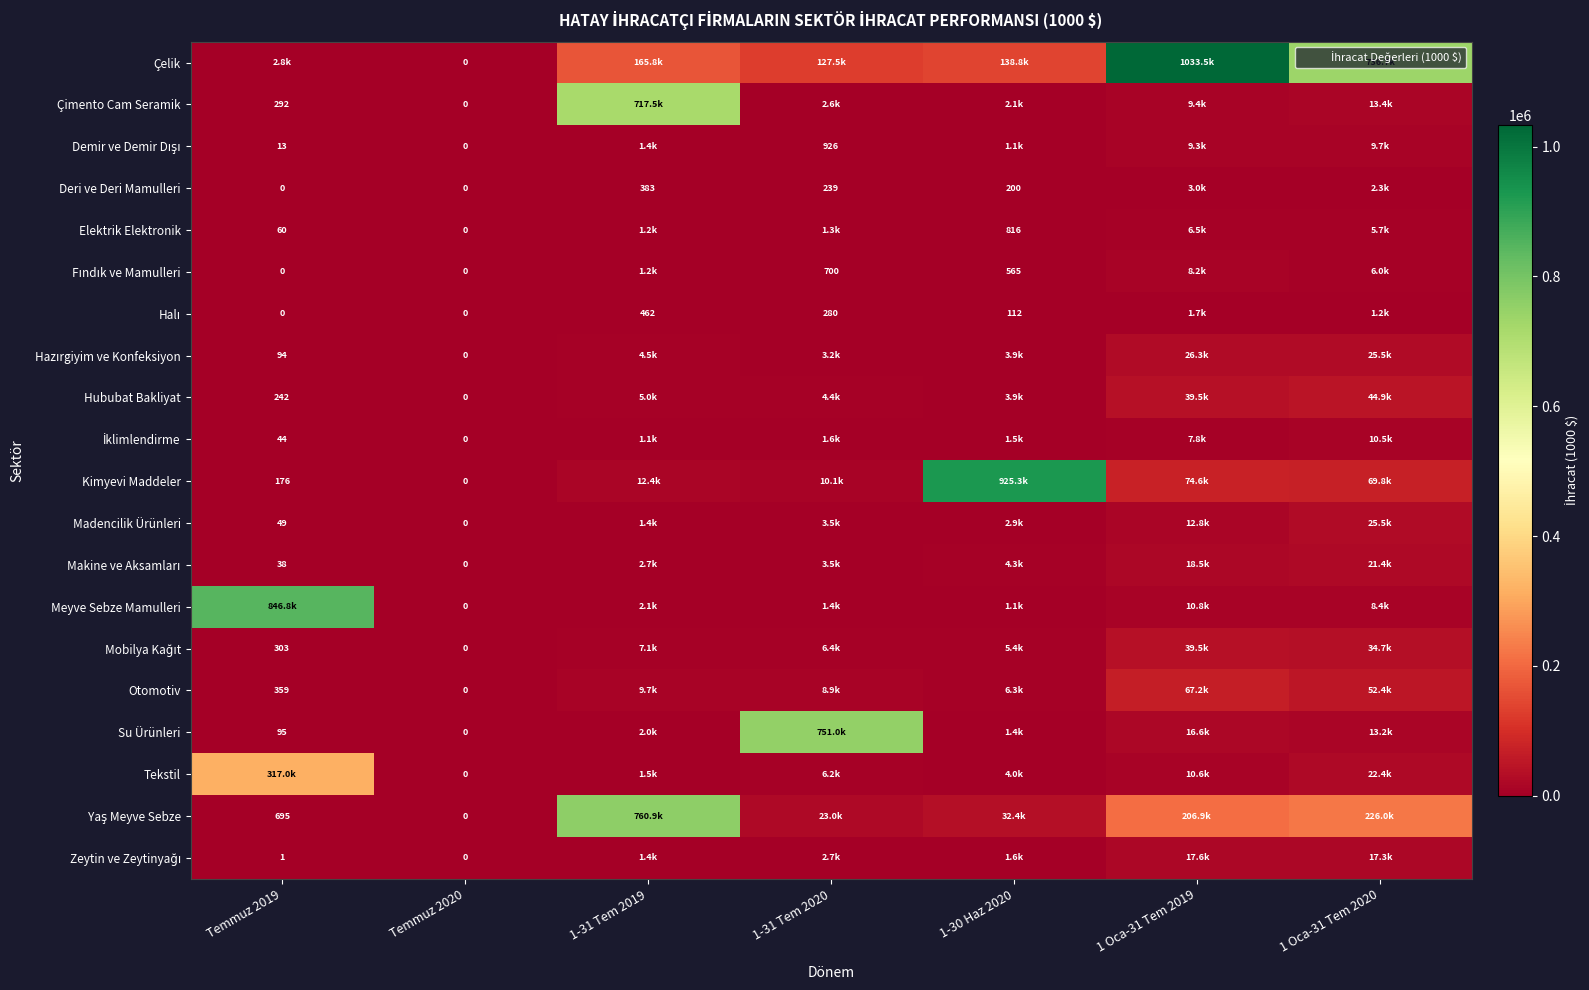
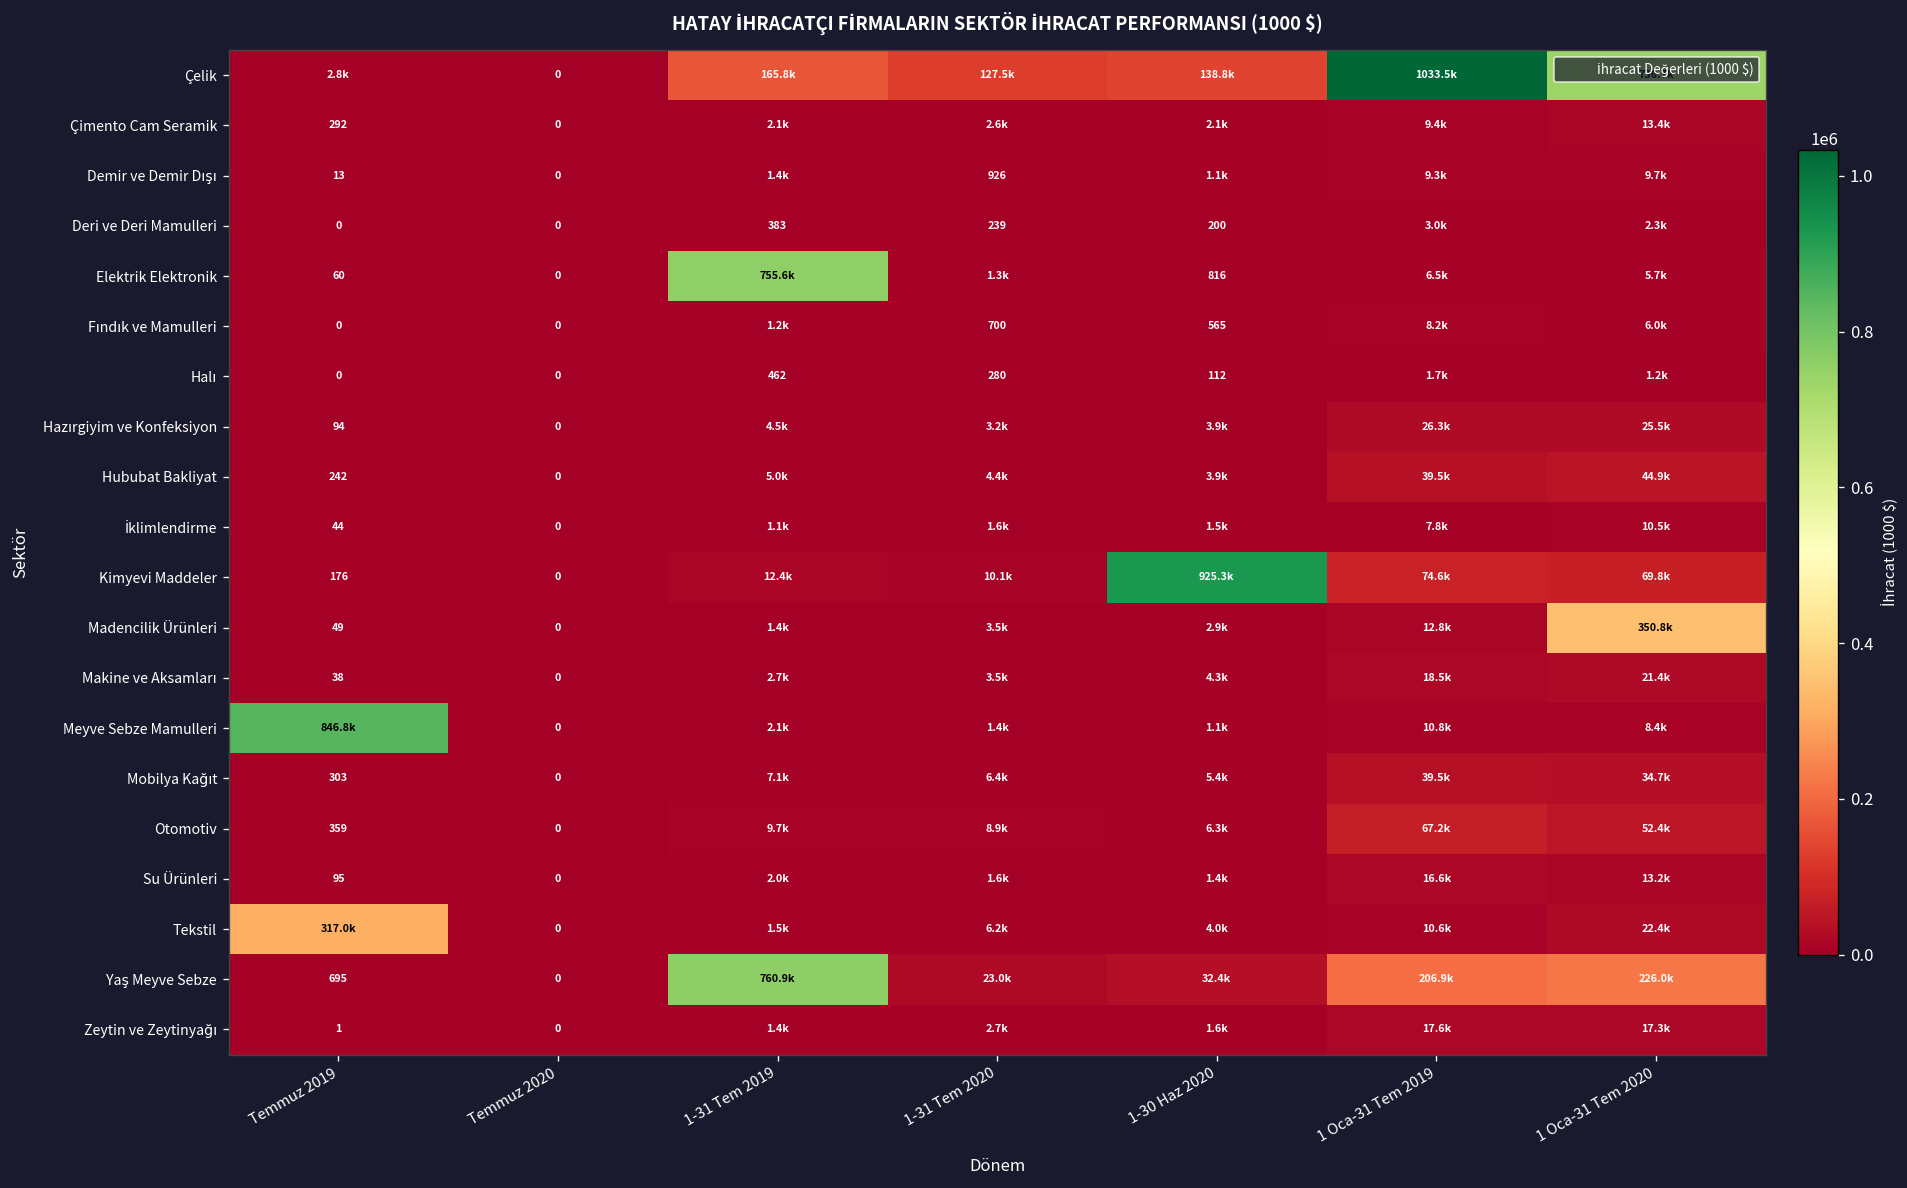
Çimento Cam Seramik, 1-31 Tem 2019: 717.5k -> 2.1k
Elektrik Elektronik, 1-31 Tem 2019: 1.2k -> 755.6k
Madencilik Ürünleri, 1 Oca-31 Tem 2020: 25.5k -> 350.8k
Su Ürünleri, 1-31 Tem 2020: 751.0k -> 1.6k
